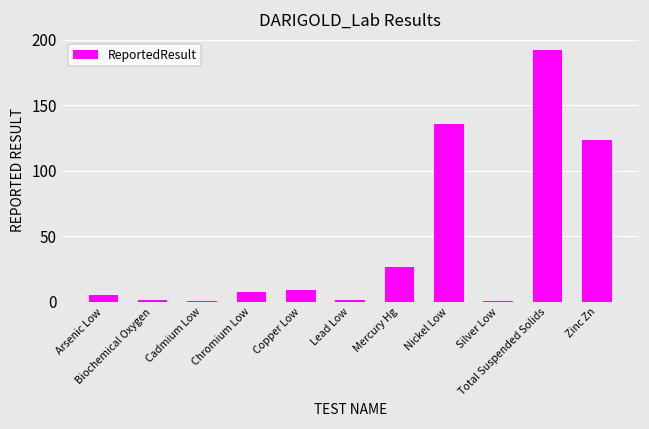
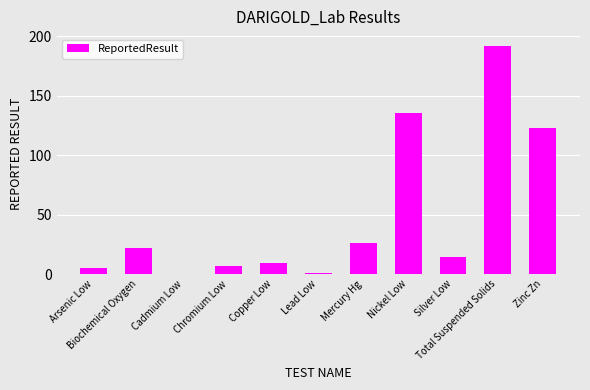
Biochemical Oxygen: 1 -> 22
Silver Low: 0 -> 14
